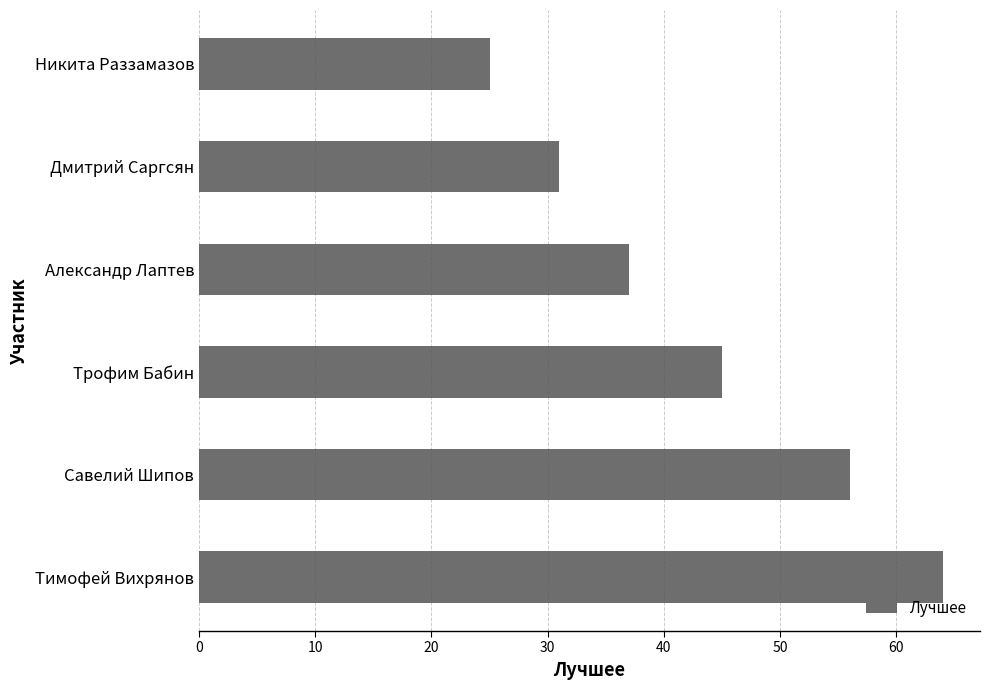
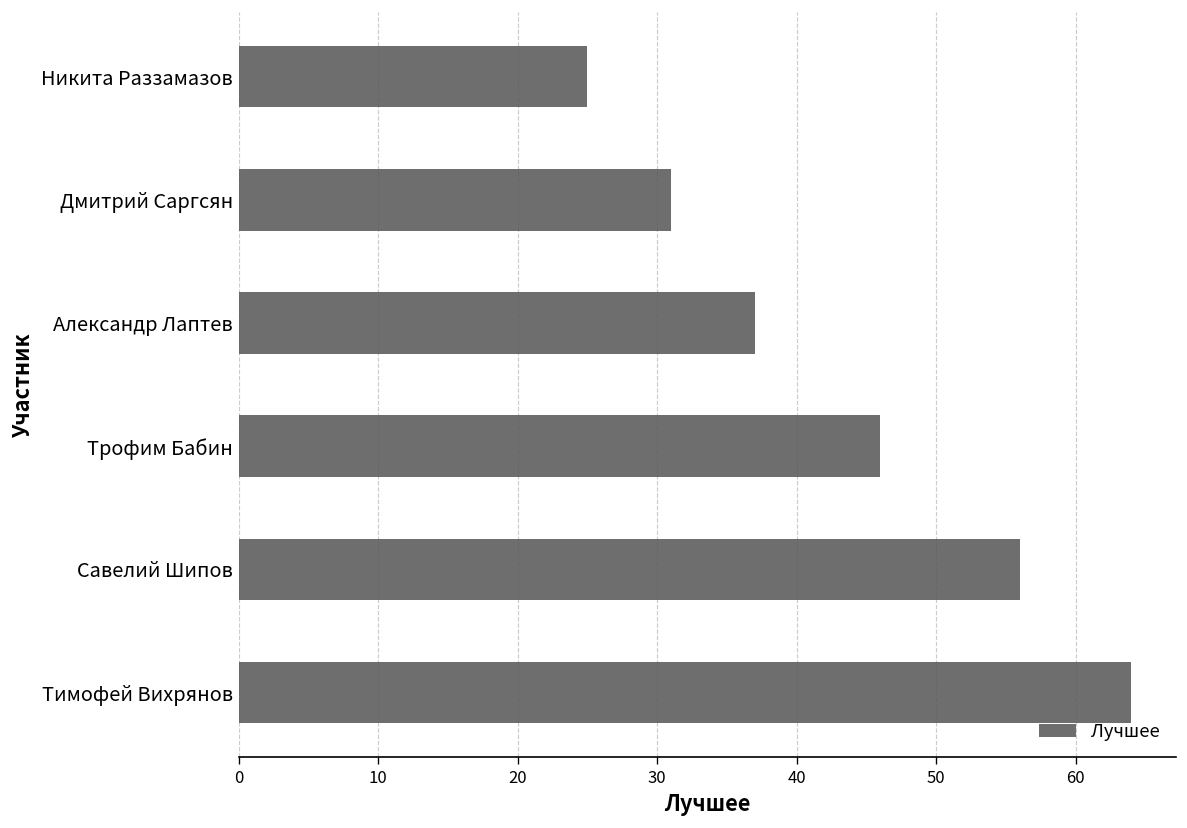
Трофим Бабин: 45 -> 46
